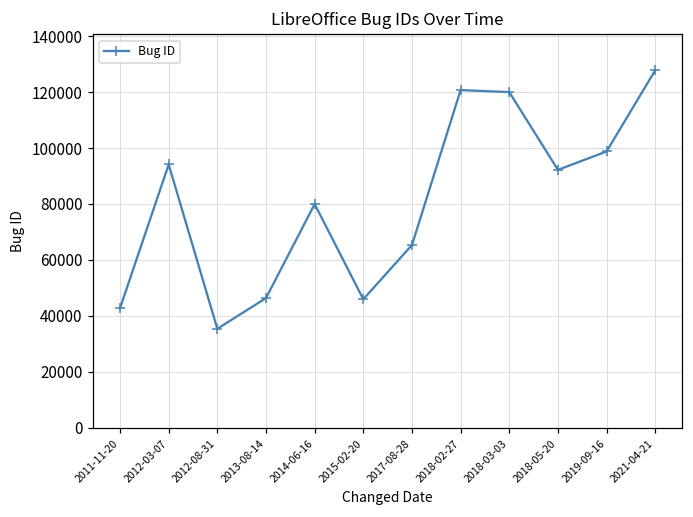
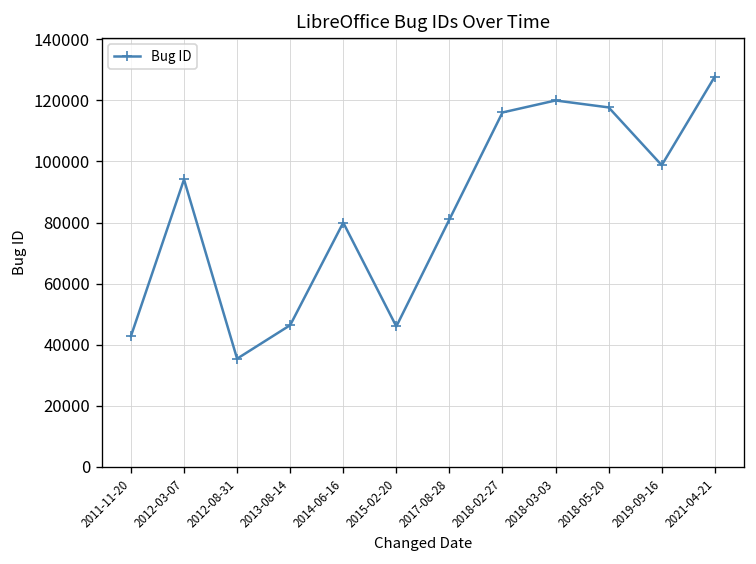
2017-08-28: 65000 -> 81000
2018-02-27: 121000 -> 116000
2018-05-20: 92000 -> 118000
